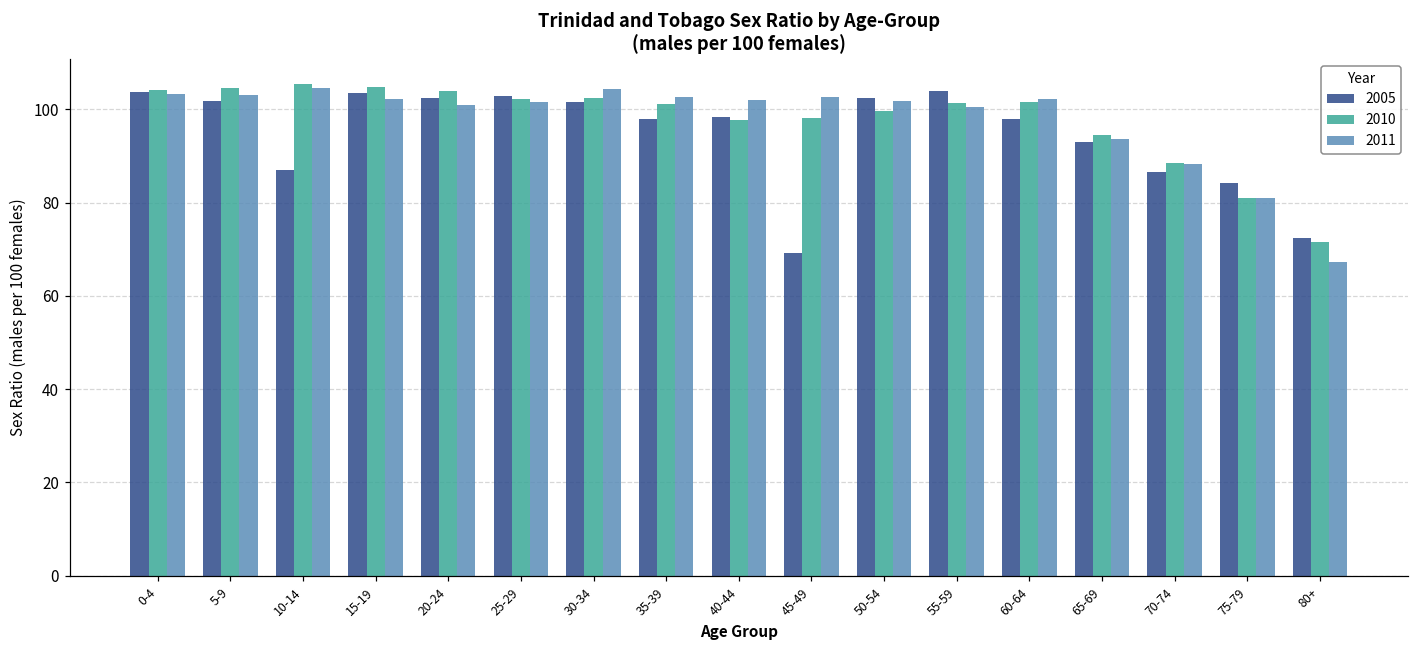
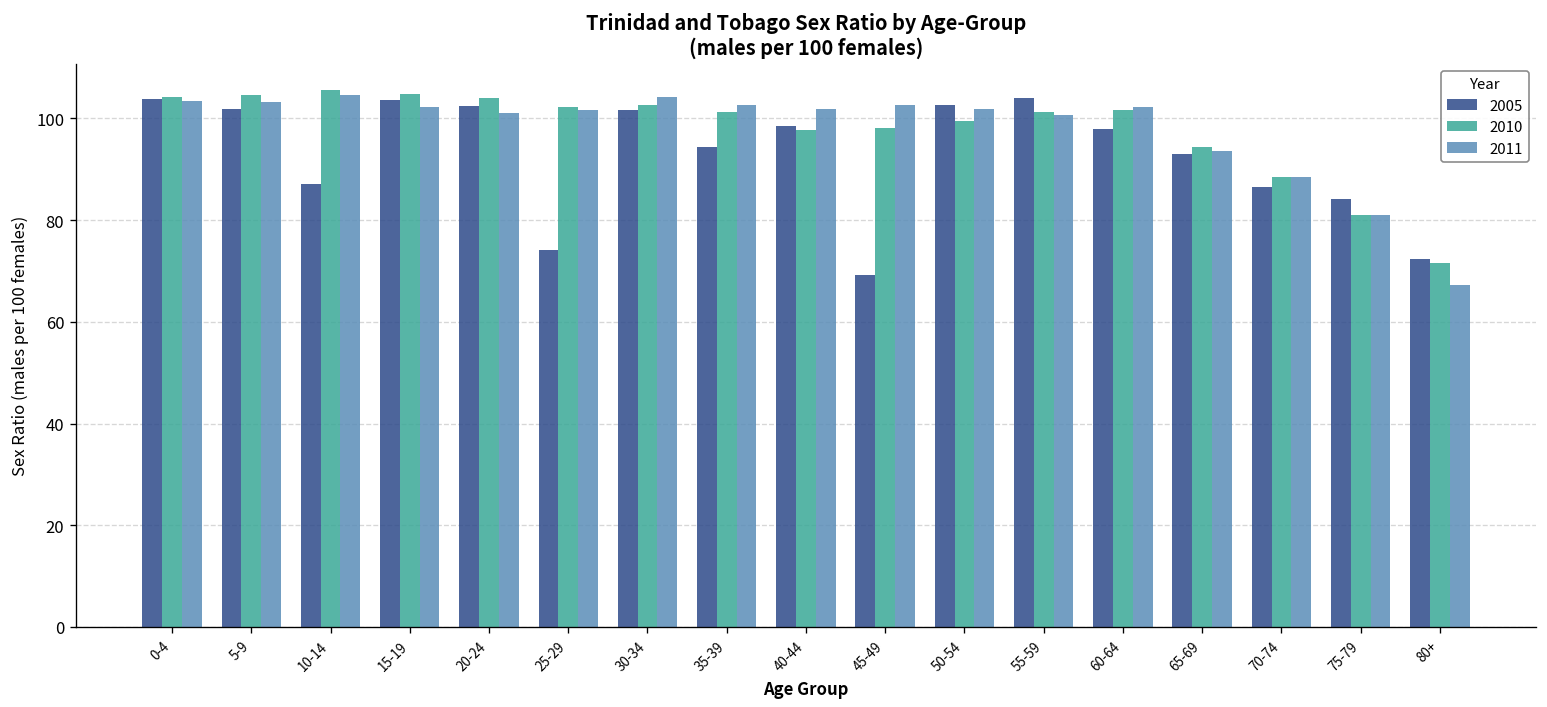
2005, 25-29: 103 -> 74
2005, 35-39: 98 -> 94
